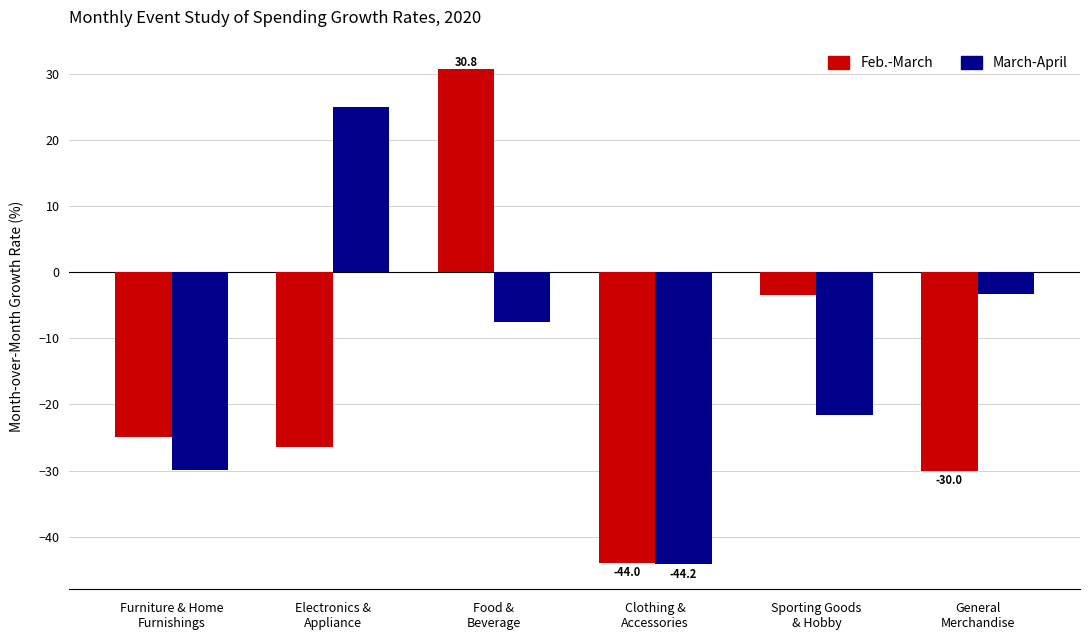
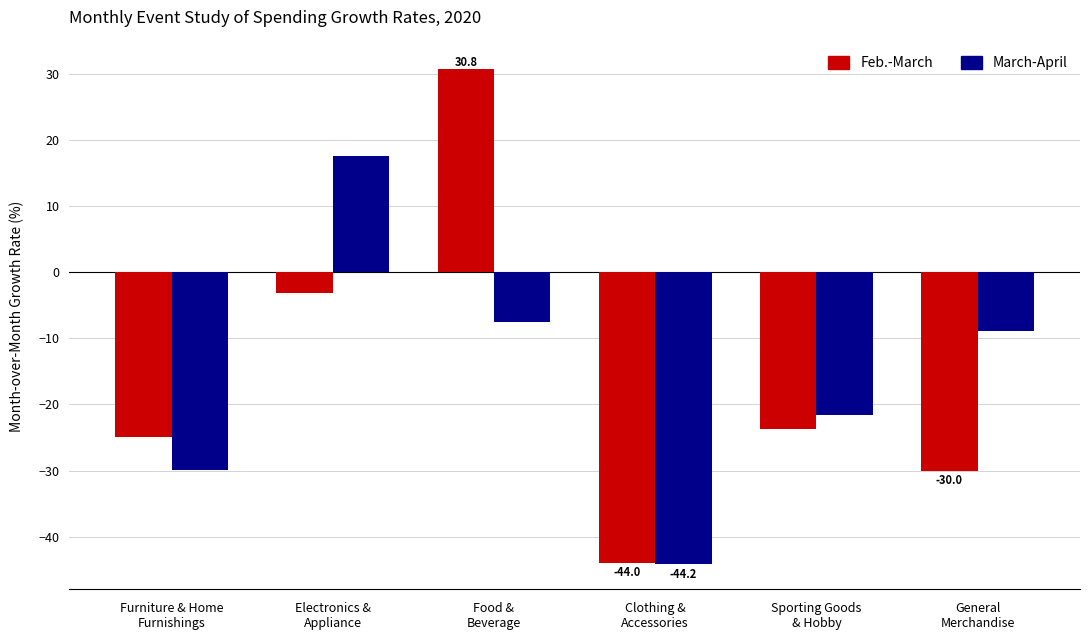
Feb.-March, Electronics & Appliance: -26 -> -3
March-April, Electronics & Appliance: 25 -> 18
Feb.-March, Sporting Goods & Hobby: -4 -> -24
March-April, General Merchandise: -3 -> -9
